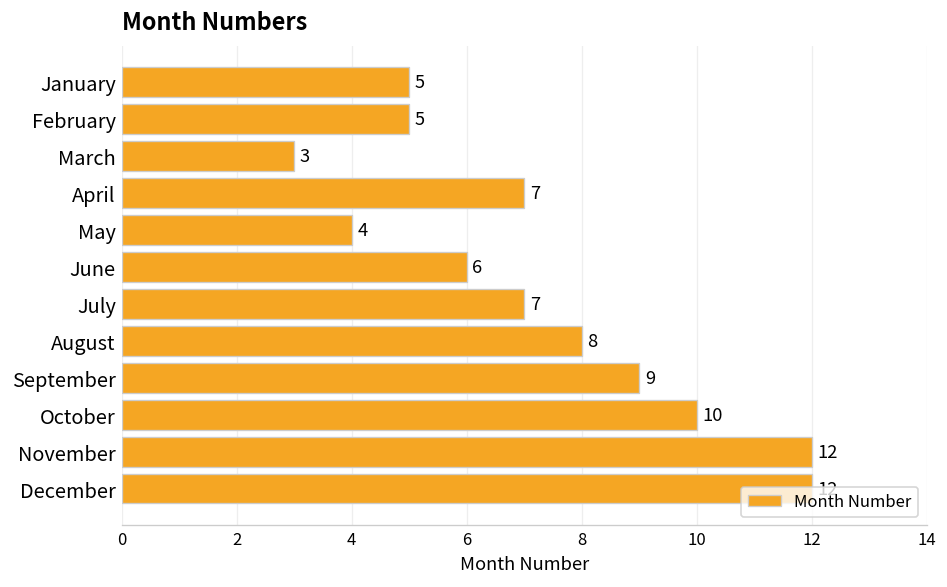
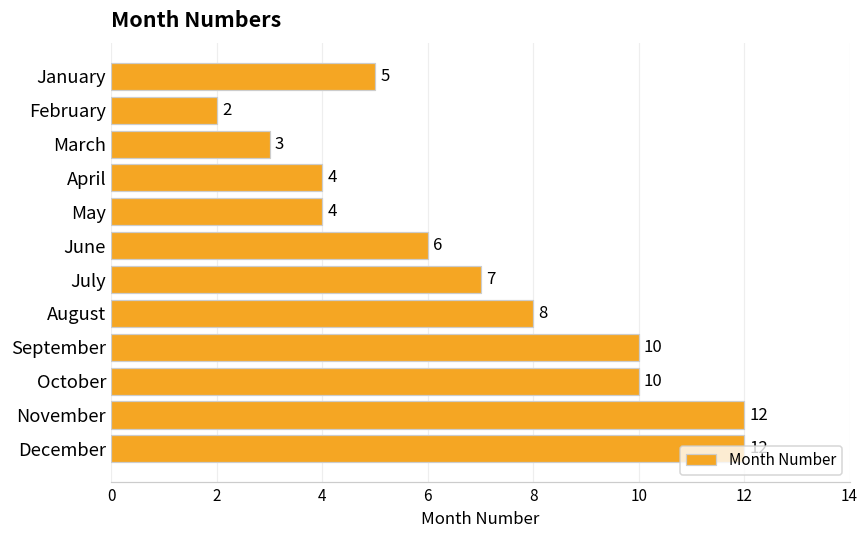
February: 5 -> 2
April: 7 -> 4
September: 9 -> 10
